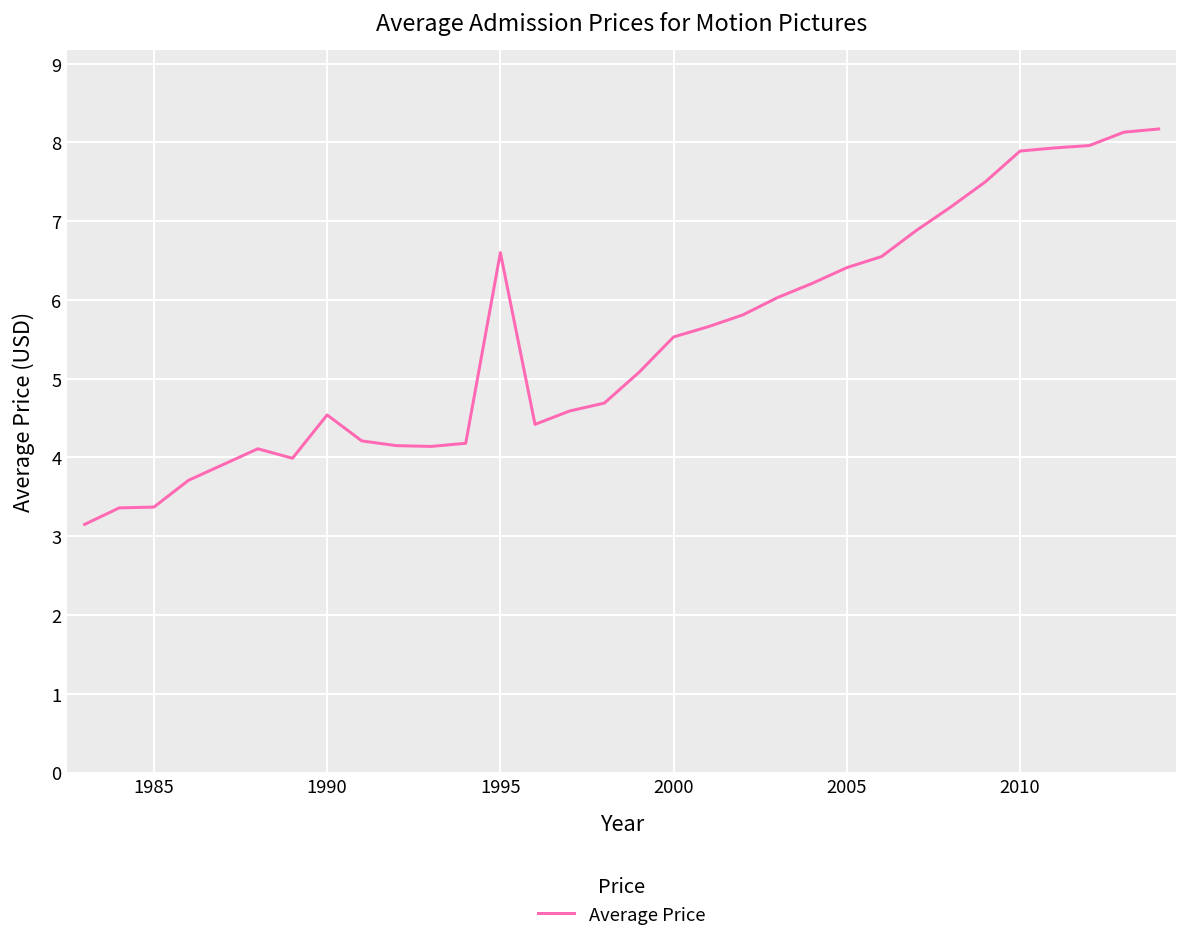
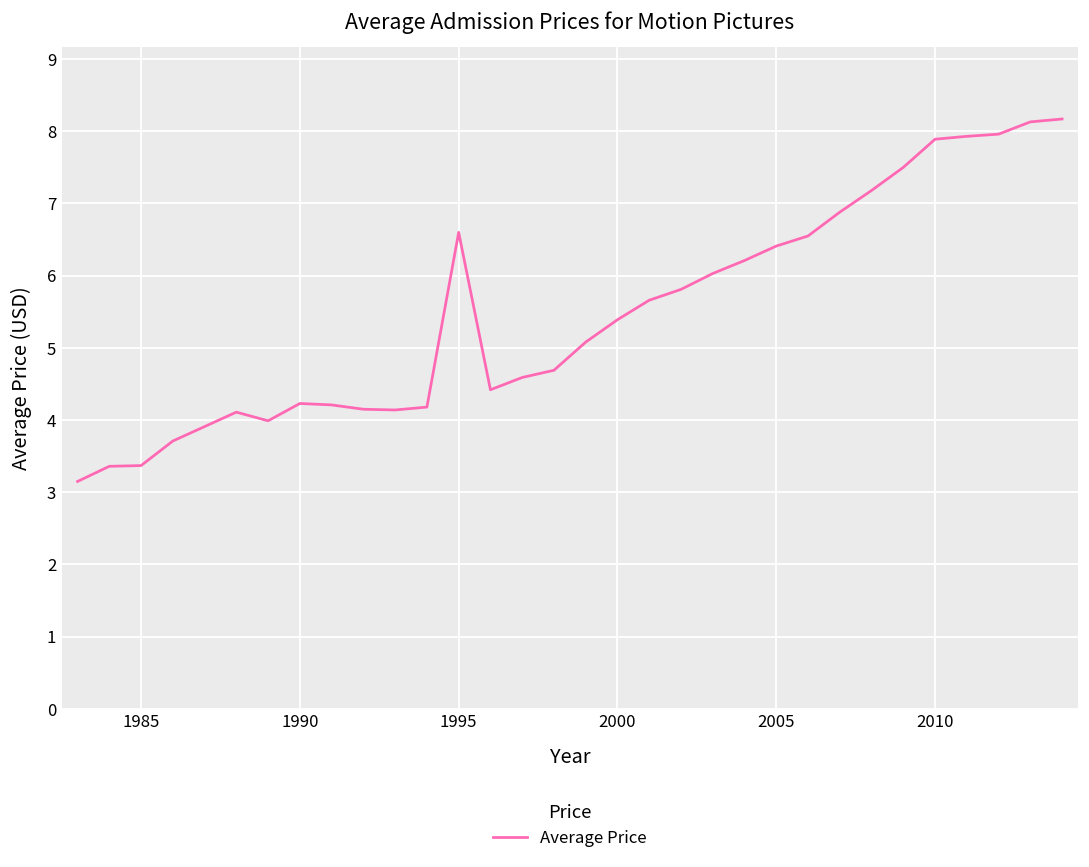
1990: 4.5 -> 4.2
2000: 5.5 -> 5.4
